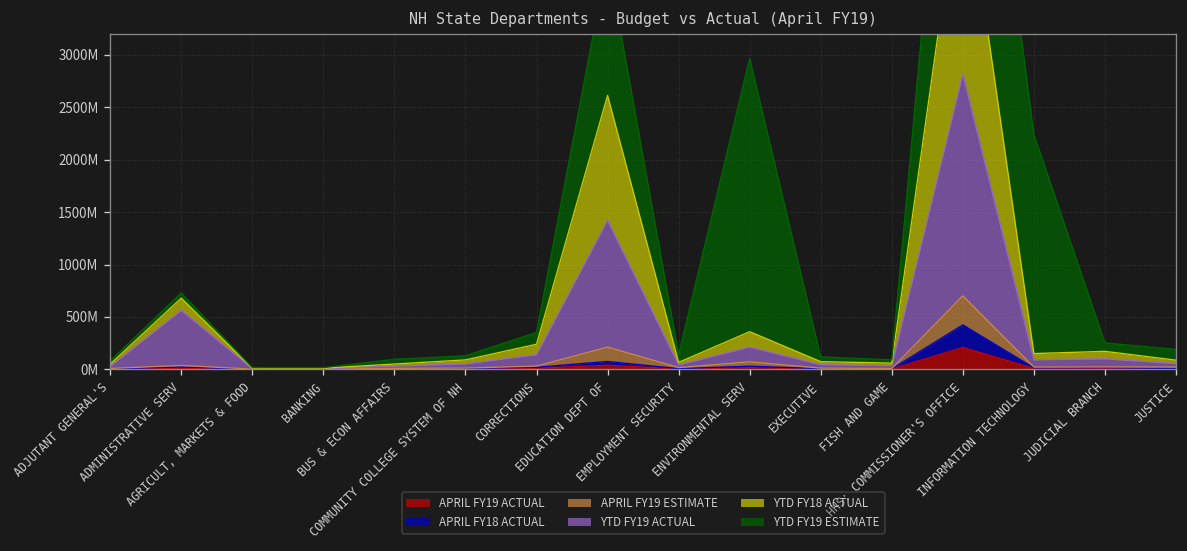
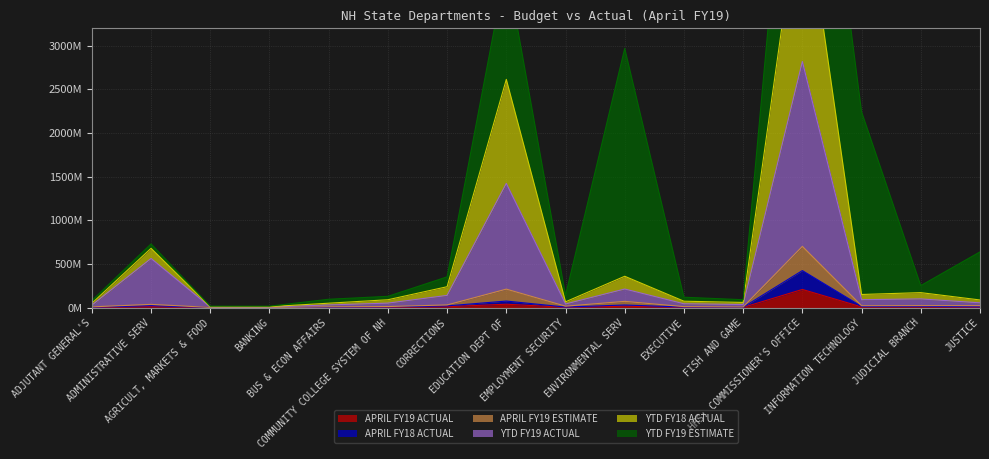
YTD FY19 ESTIMATE, JUSTICE: 100000000 -> 600000000
